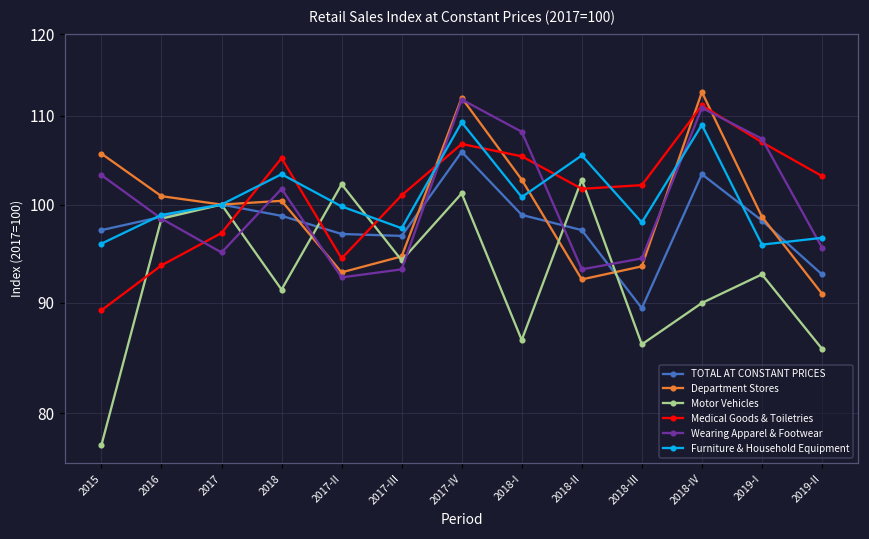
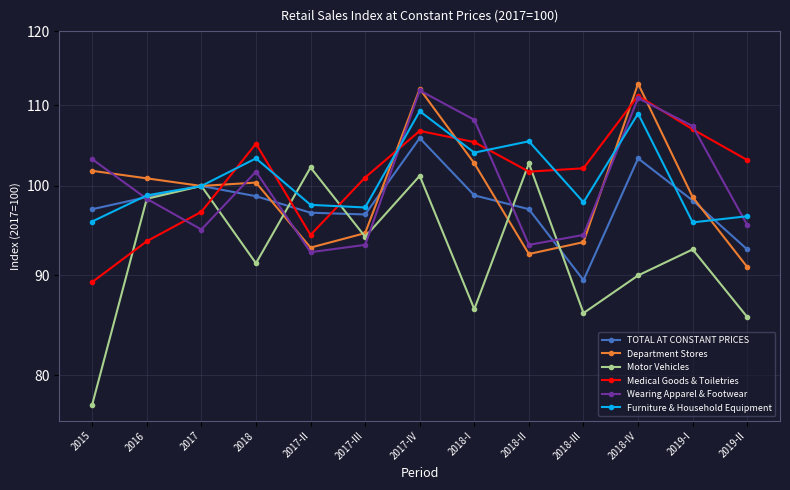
Department Stores, 2015: 106 -> 102
Furniture & Household Equipment, 2017-II: 100 -> 98
Furniture & Household Equipment, 2018-I: 101 -> 104
